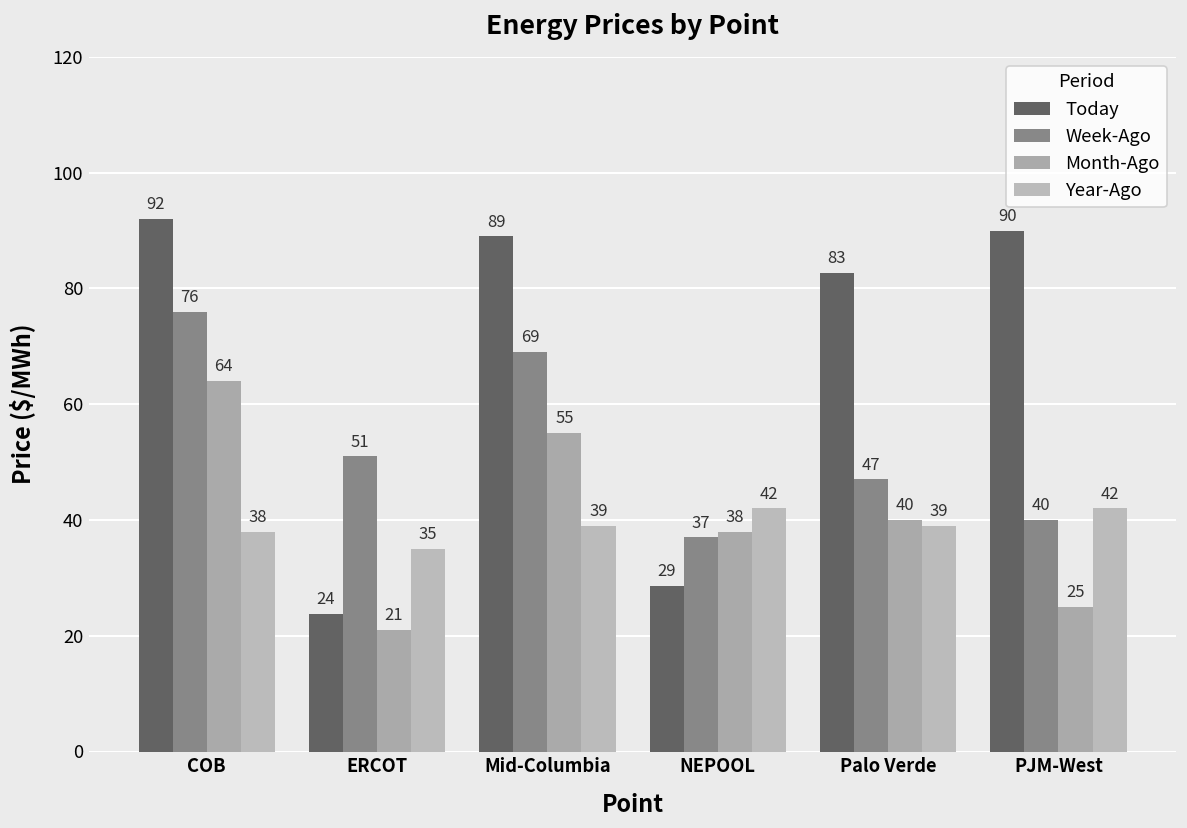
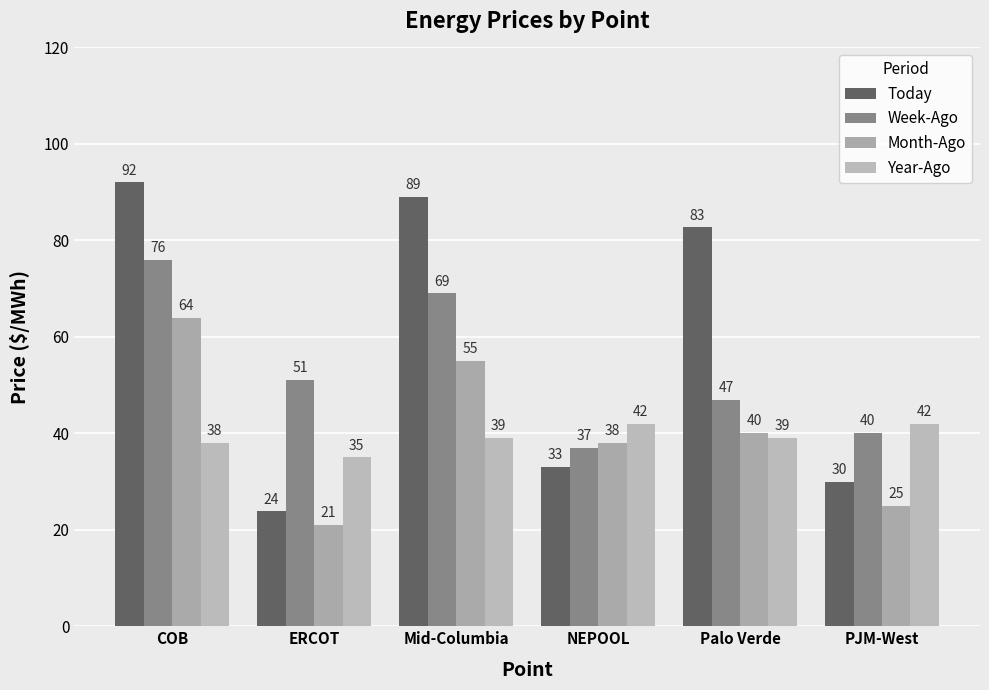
Today, NEPOOL: 29 -> 33
Today, PJM-West: 90 -> 30
